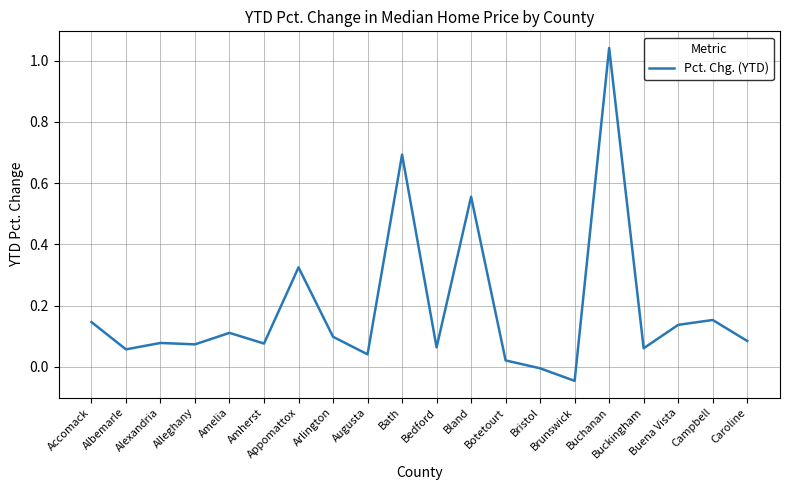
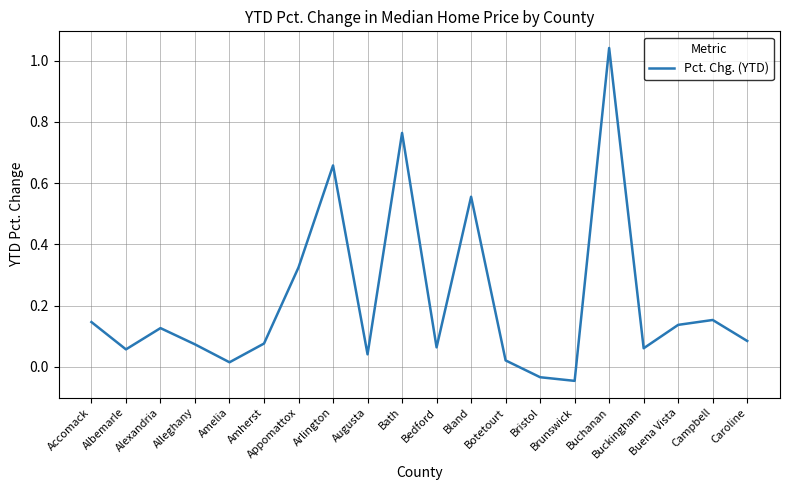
Alexandria: 0.08 -> 0.13
Amelia: 0.11 -> 0.01
Arlington: 0.10 -> 0.66
Bath: 0.69 -> 0.76
Bristol: -0.01 -> -0.03
